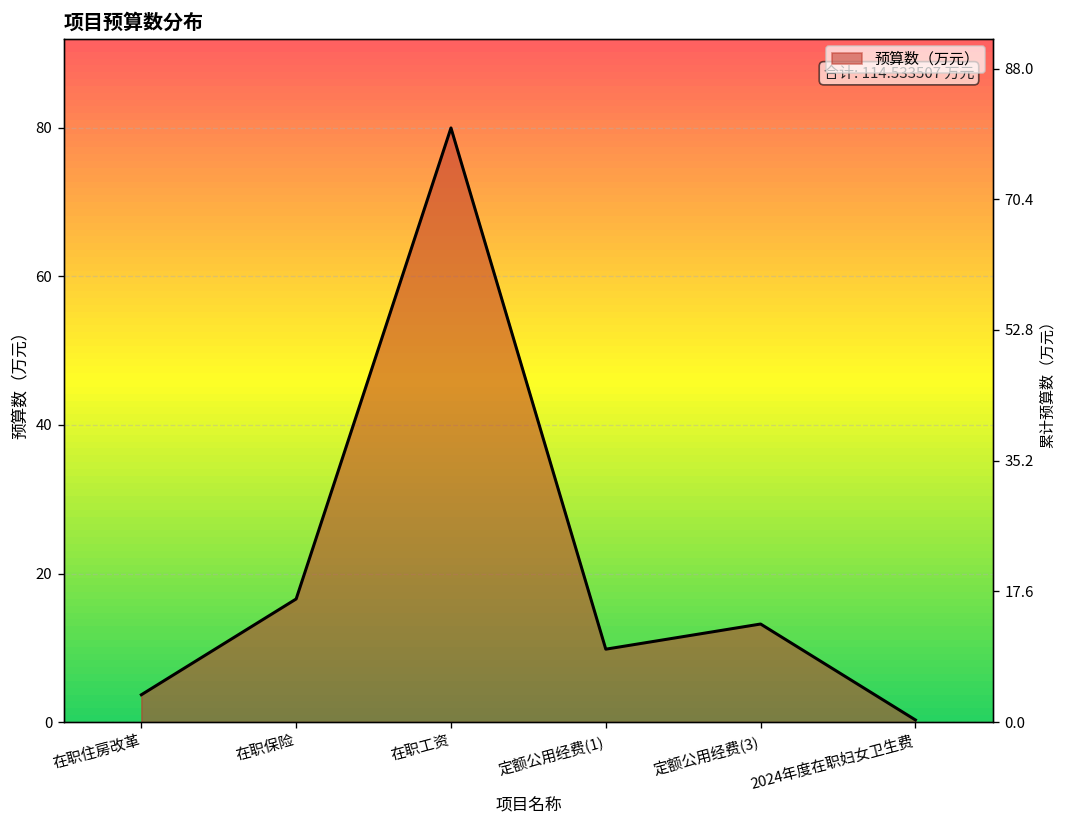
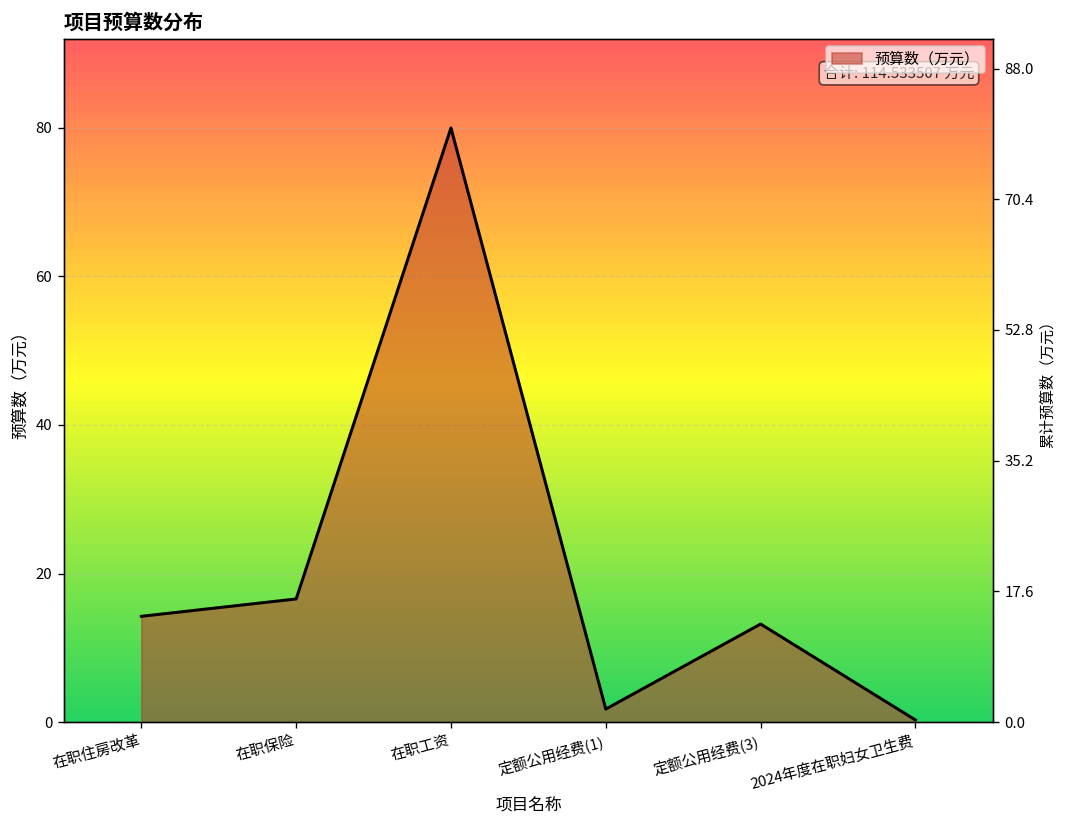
在职住房改革: 4 -> 14
定额公用经费(1): 10 -> 2
